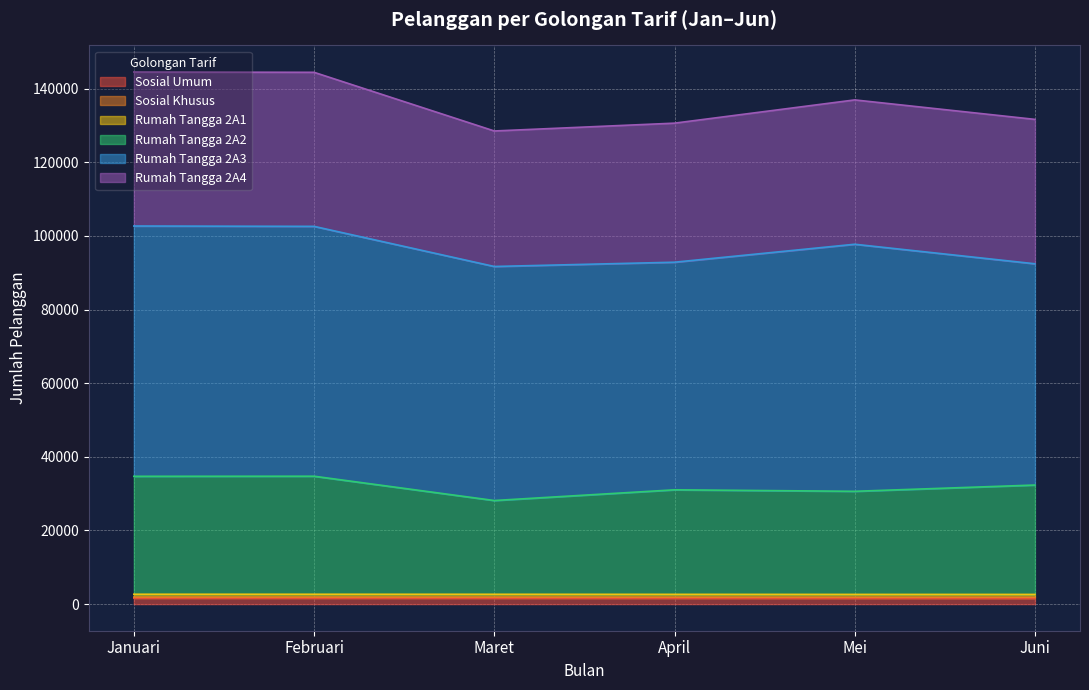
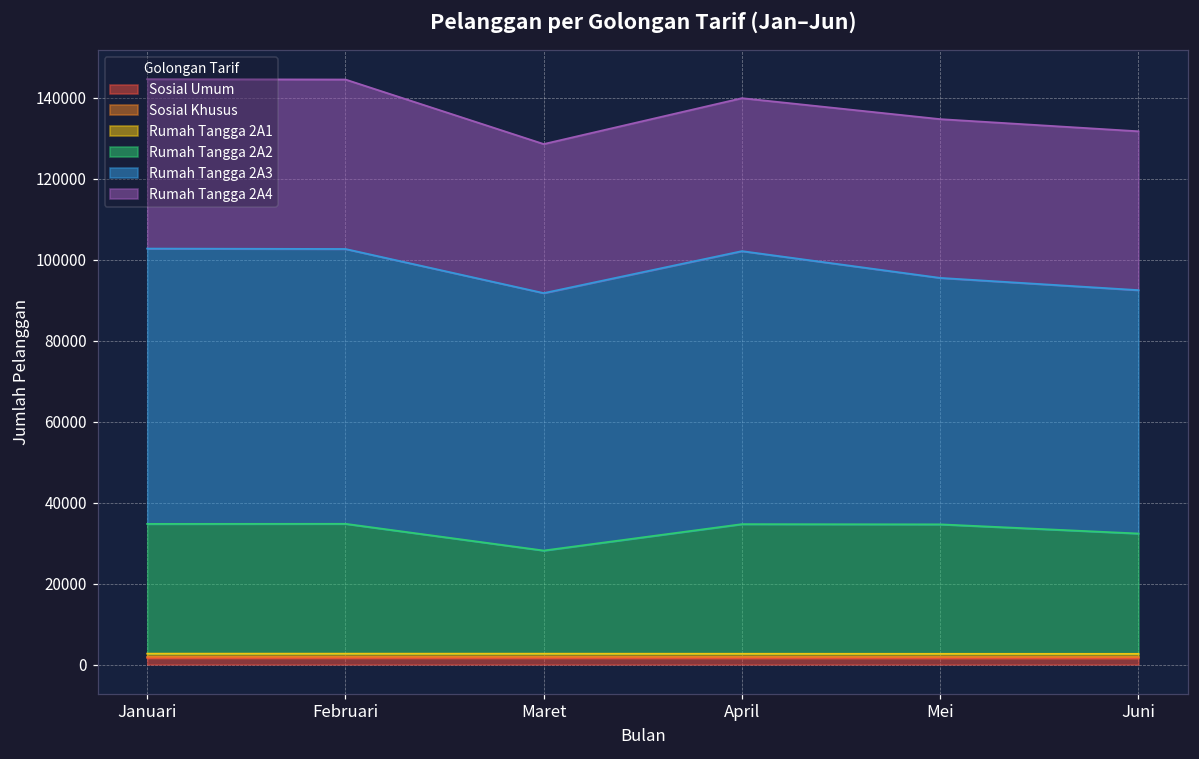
Rumah Tangga 2A2, April: 28000 -> 32000
Rumah Tangga 2A3, April: 62000 -> 67000
Rumah Tangga 2A2, Mei: 28000 -> 32000
Rumah Tangga 2A3, Mei: 67000 -> 61000
